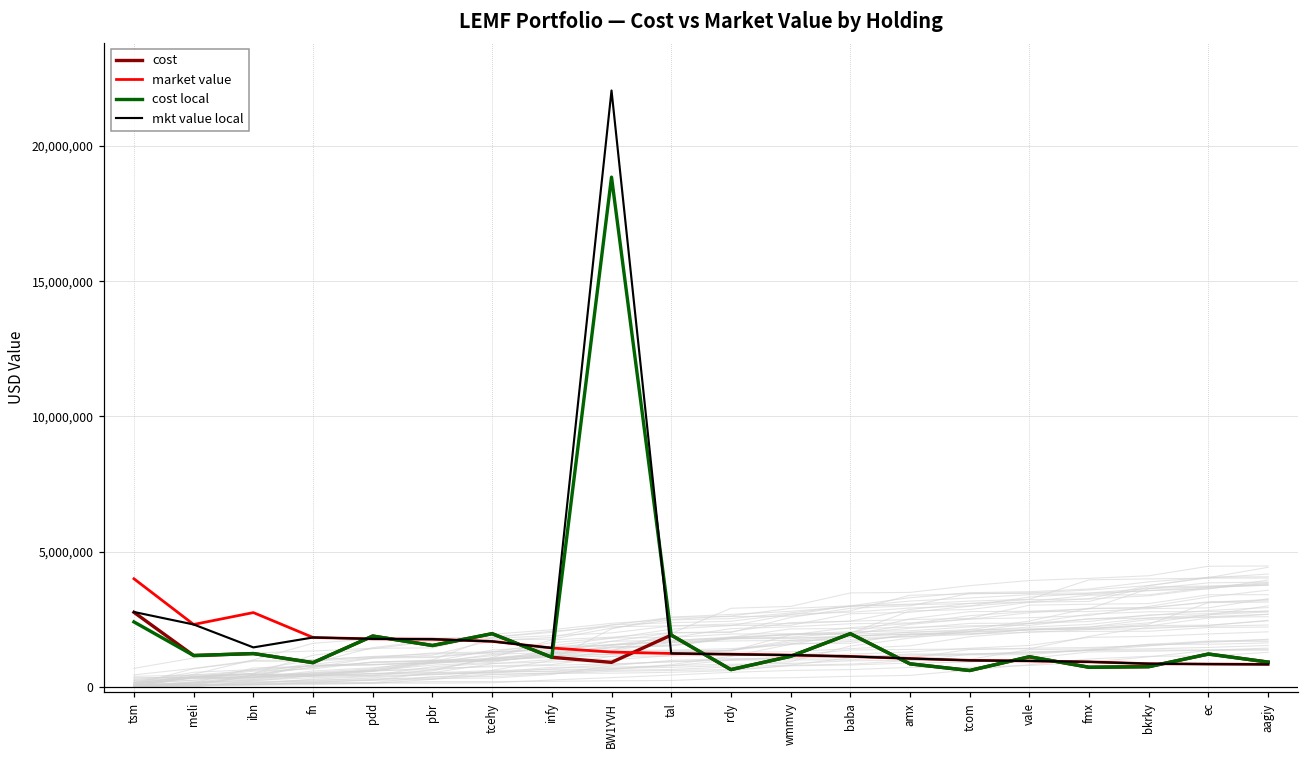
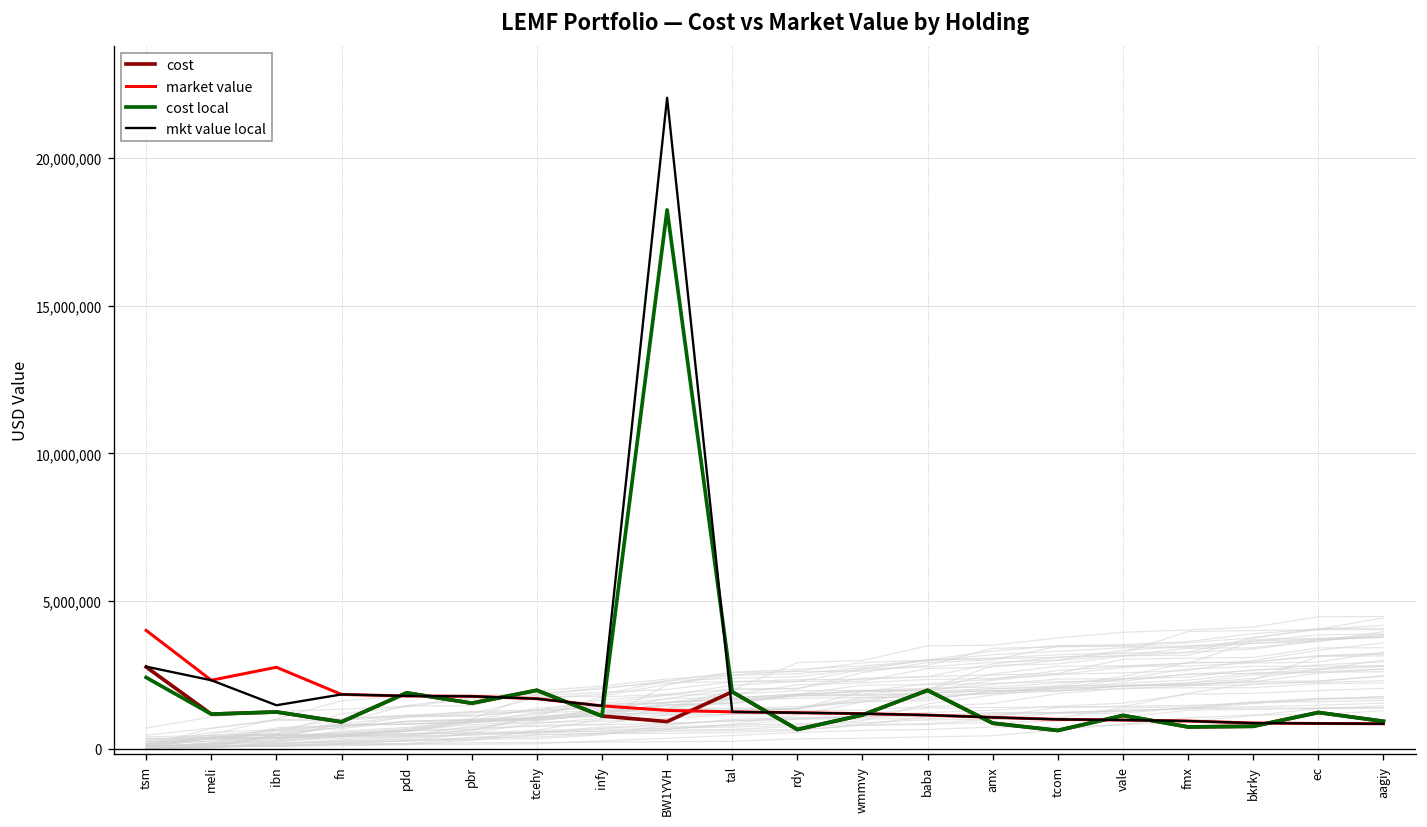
cost local, BW1YVH: 18,800,000 -> 18,200,000
